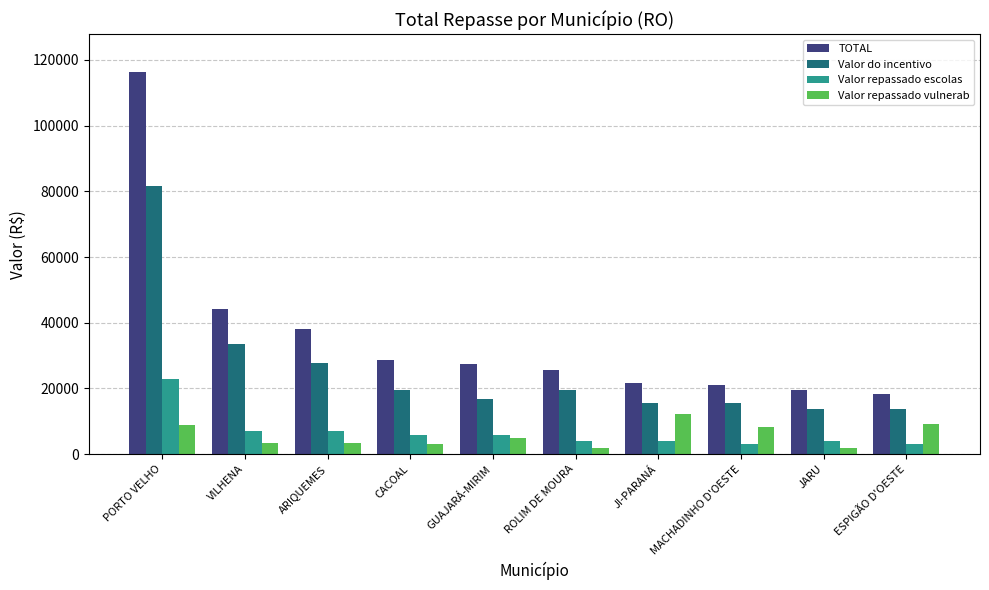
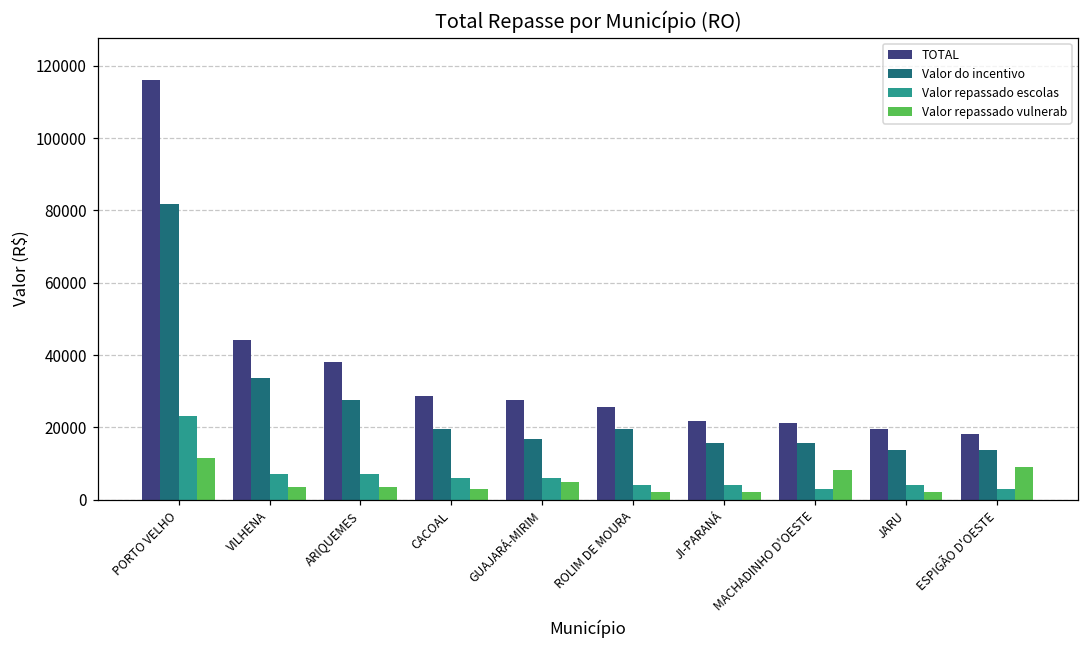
Valor repassado vulnerab, PORTO VELHO: 9000 -> 12000
Valor repassado vulnerab, JI-PARANÁ: 12000 -> 2000
